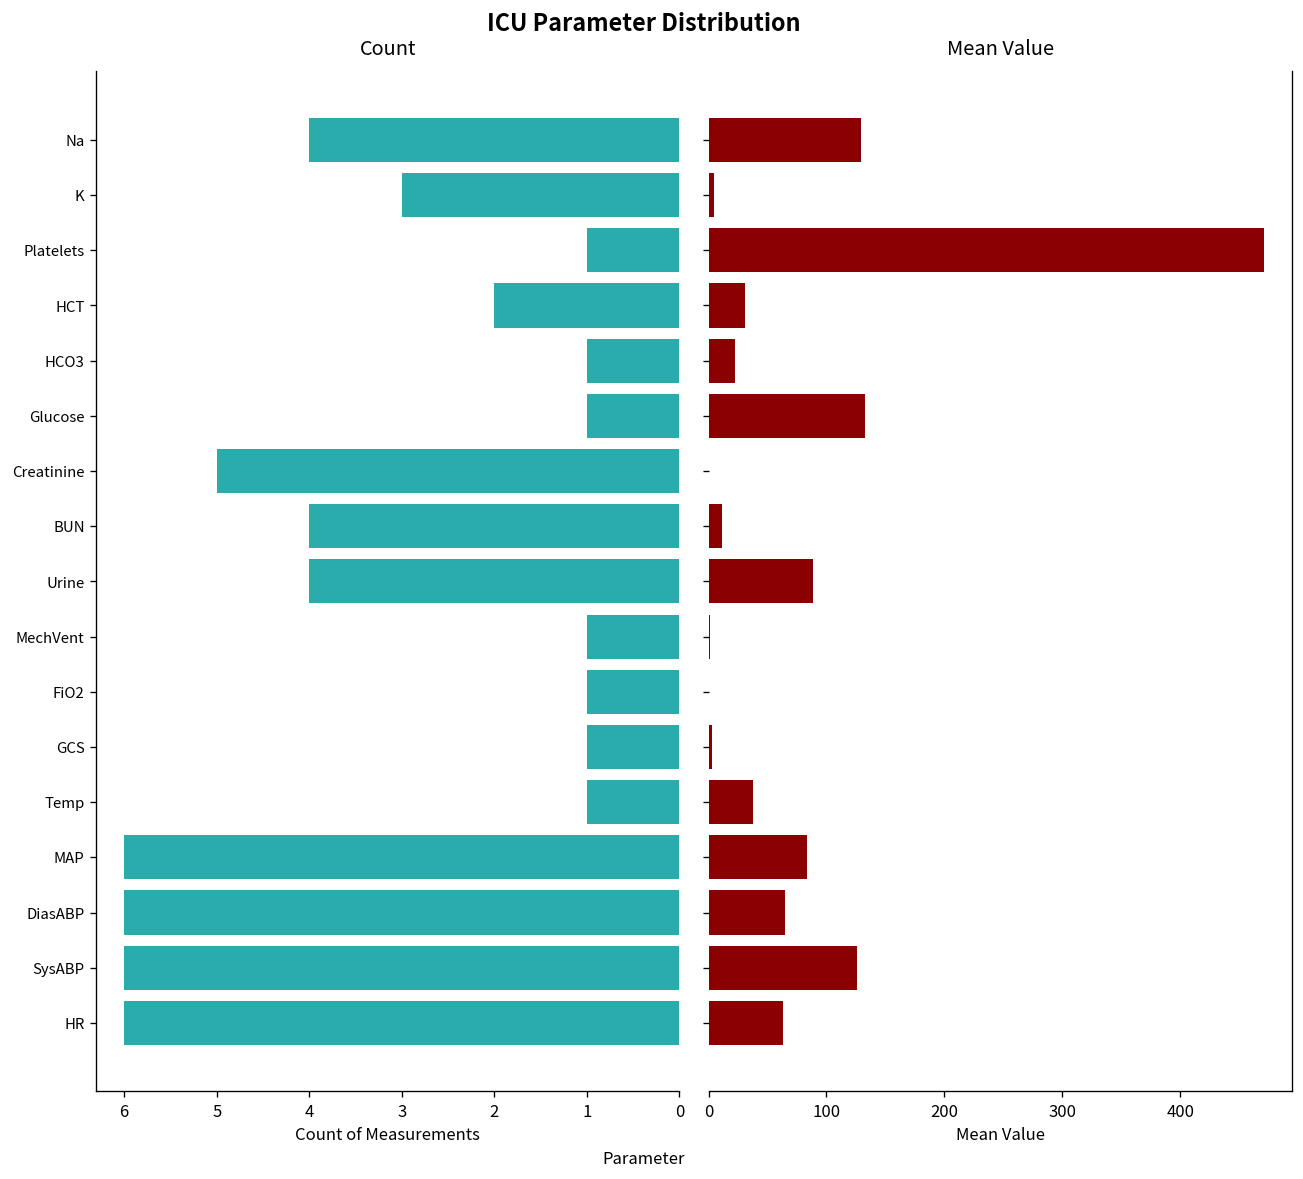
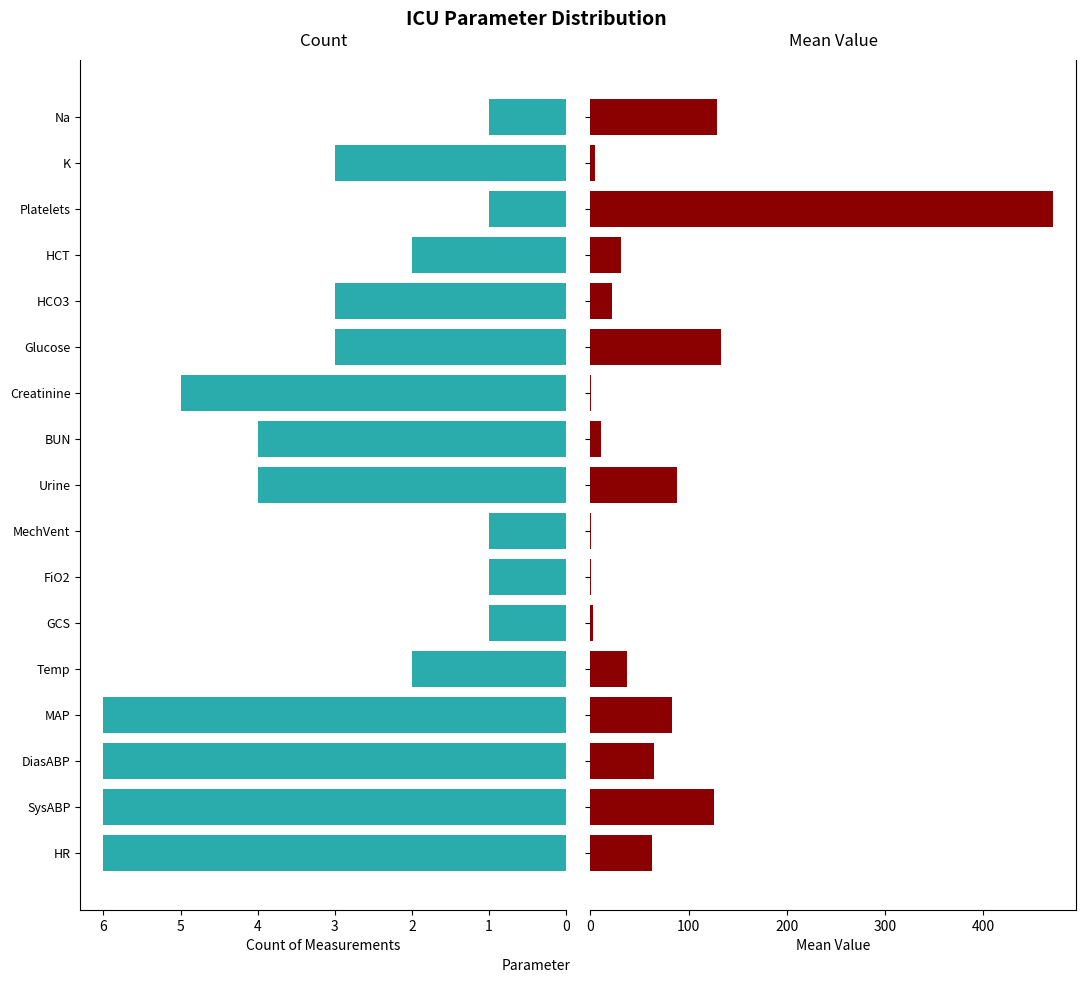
Count, Na: 4 -> 1
Count, HCO3: 1 -> 3
Count, Glucose: 1 -> 3
Count, Temp: 1 -> 2
